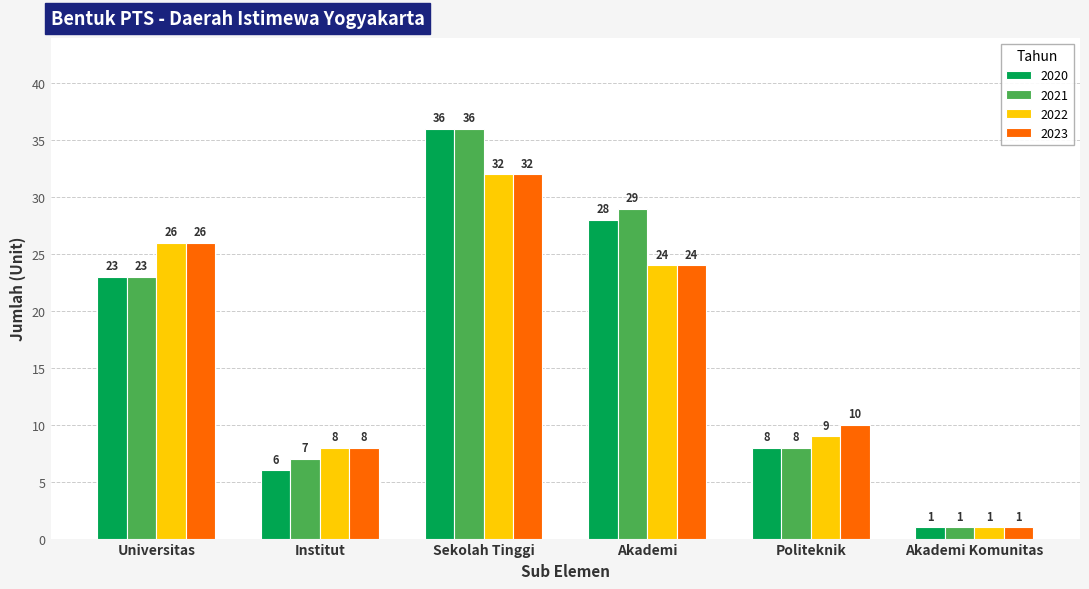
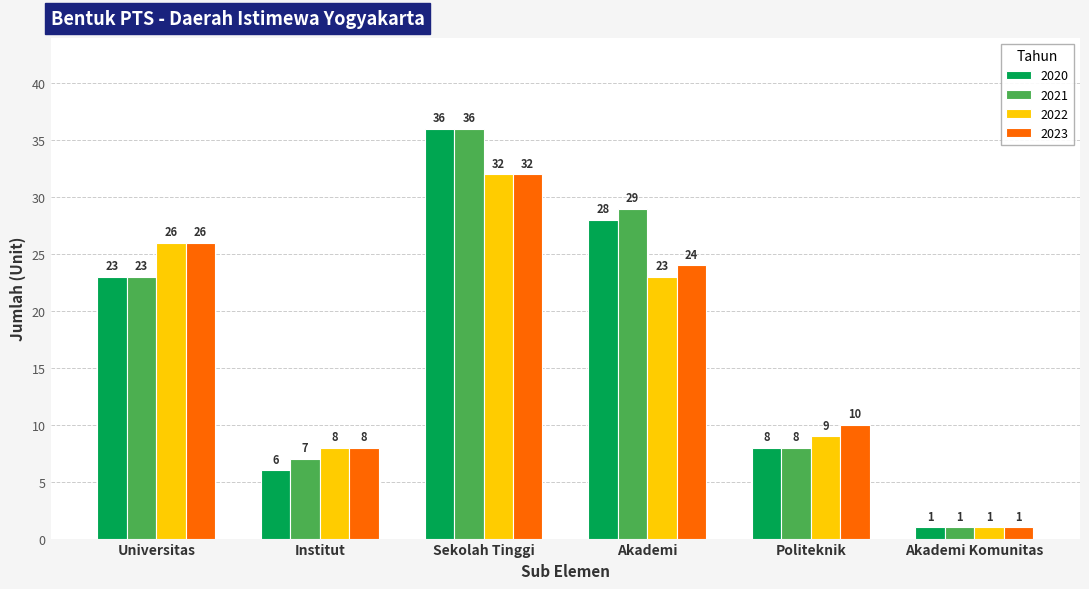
2022, Akademi: 24 -> 23
